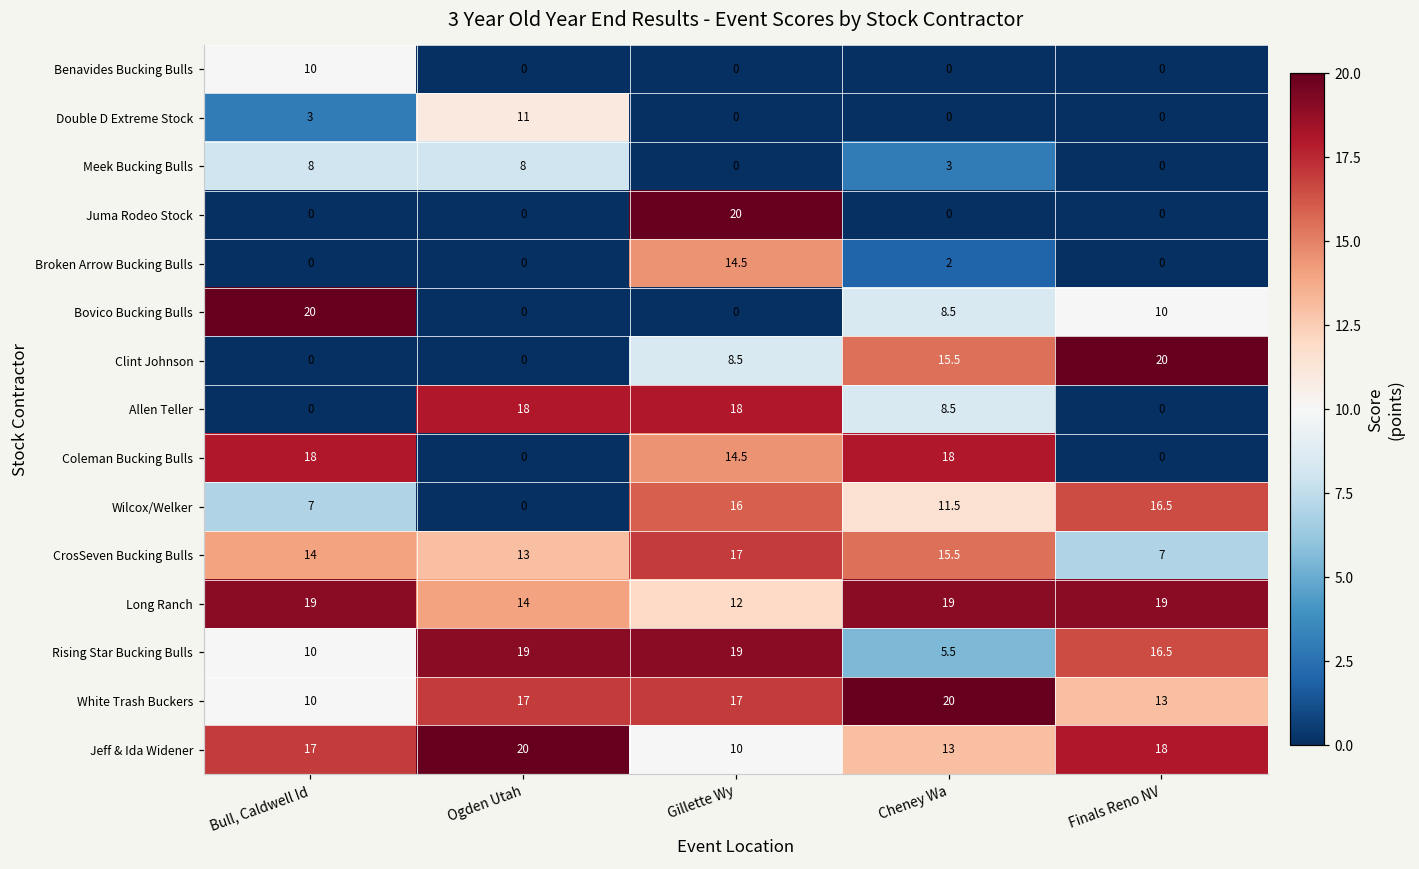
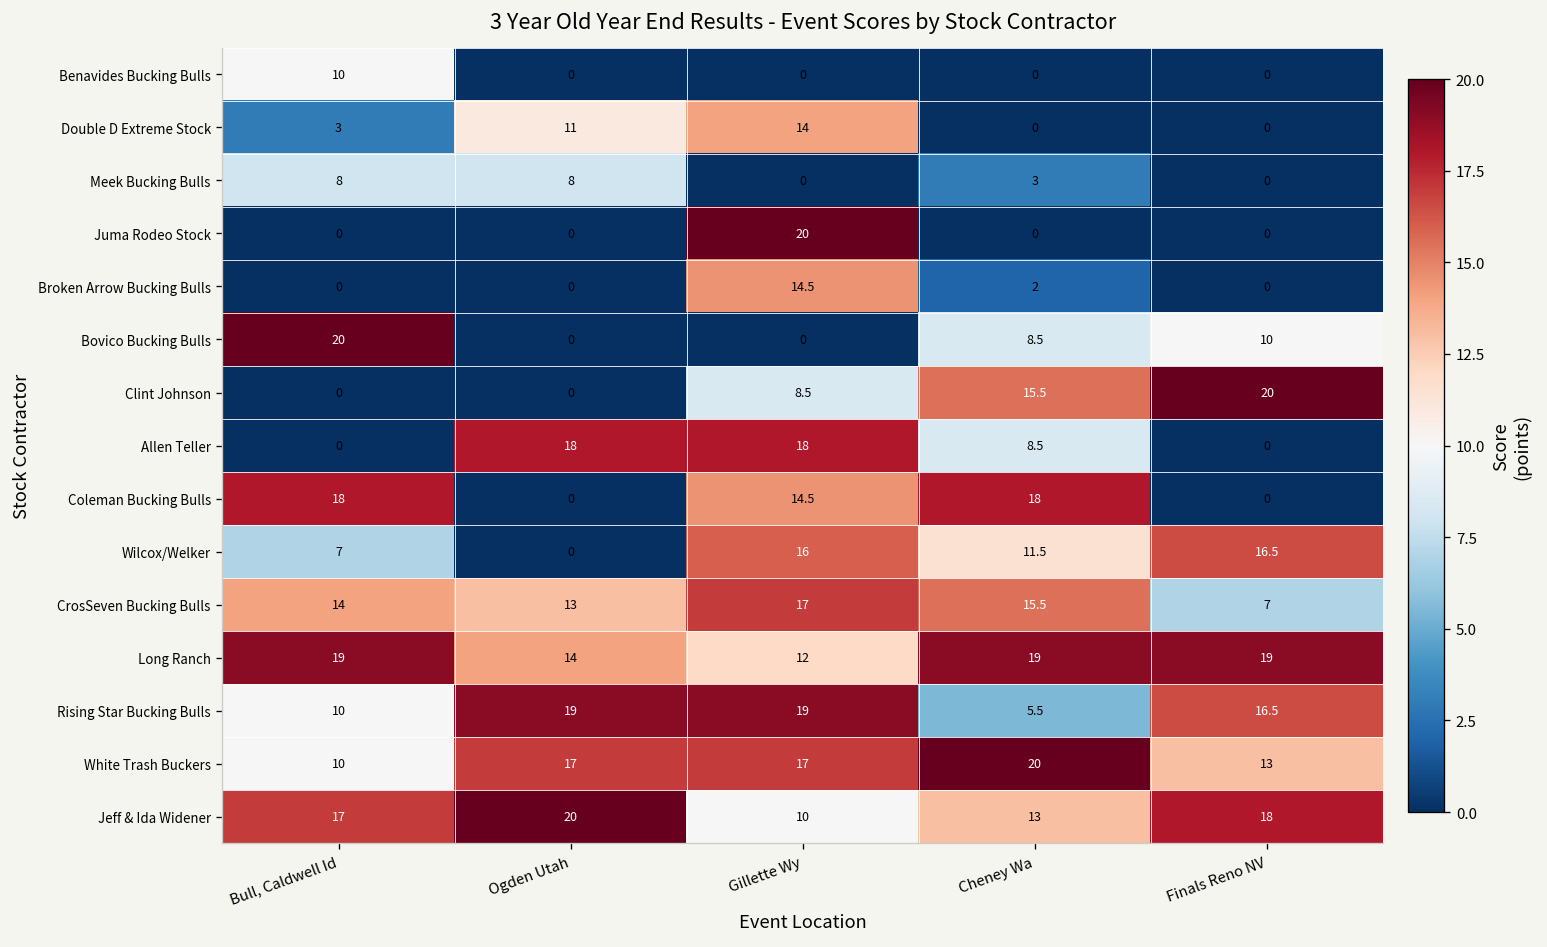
Double D Extreme Stock, Gillette Wy: 0 -> 14
